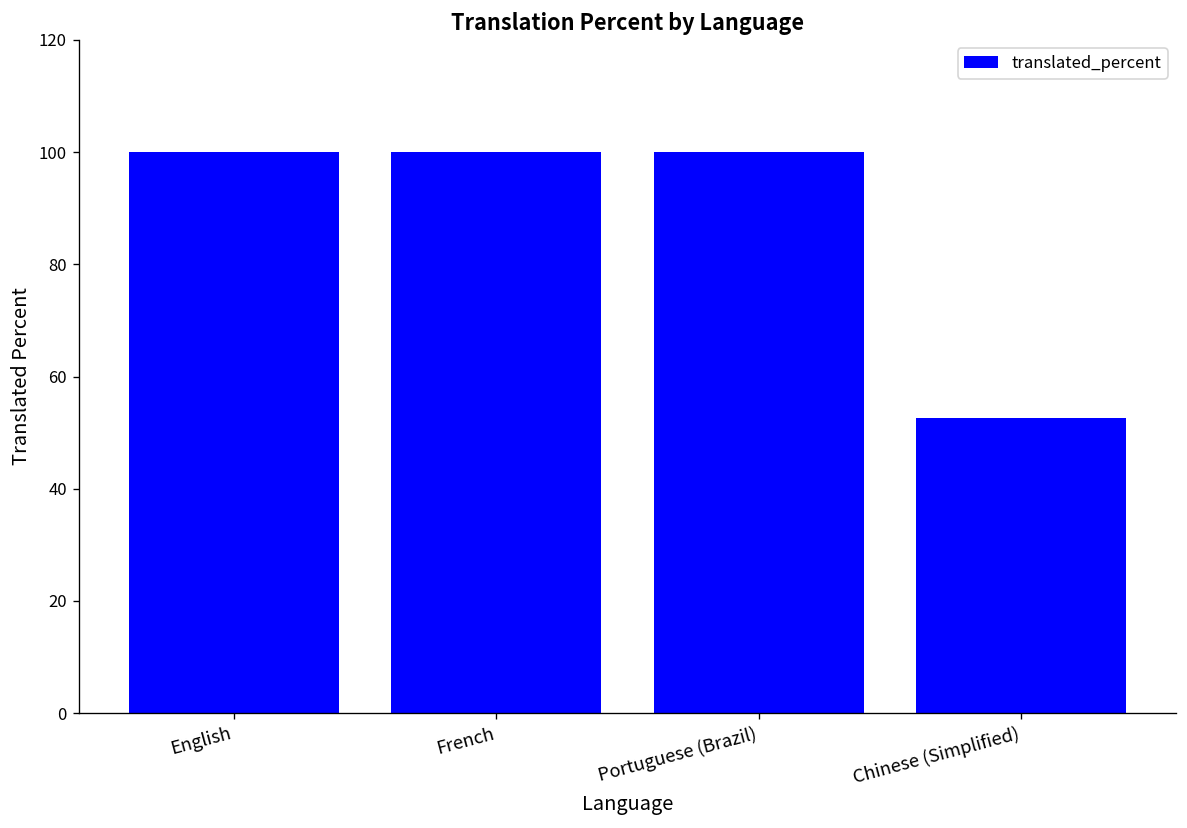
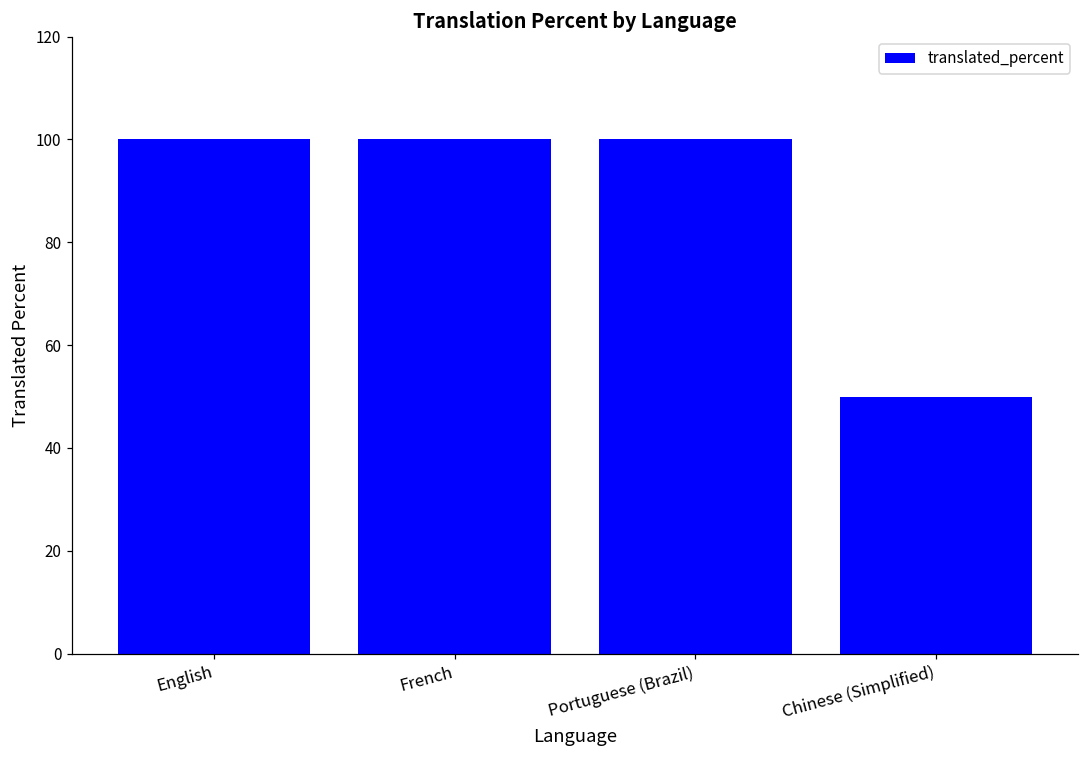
Chinese (Simplified): 53 -> 50
